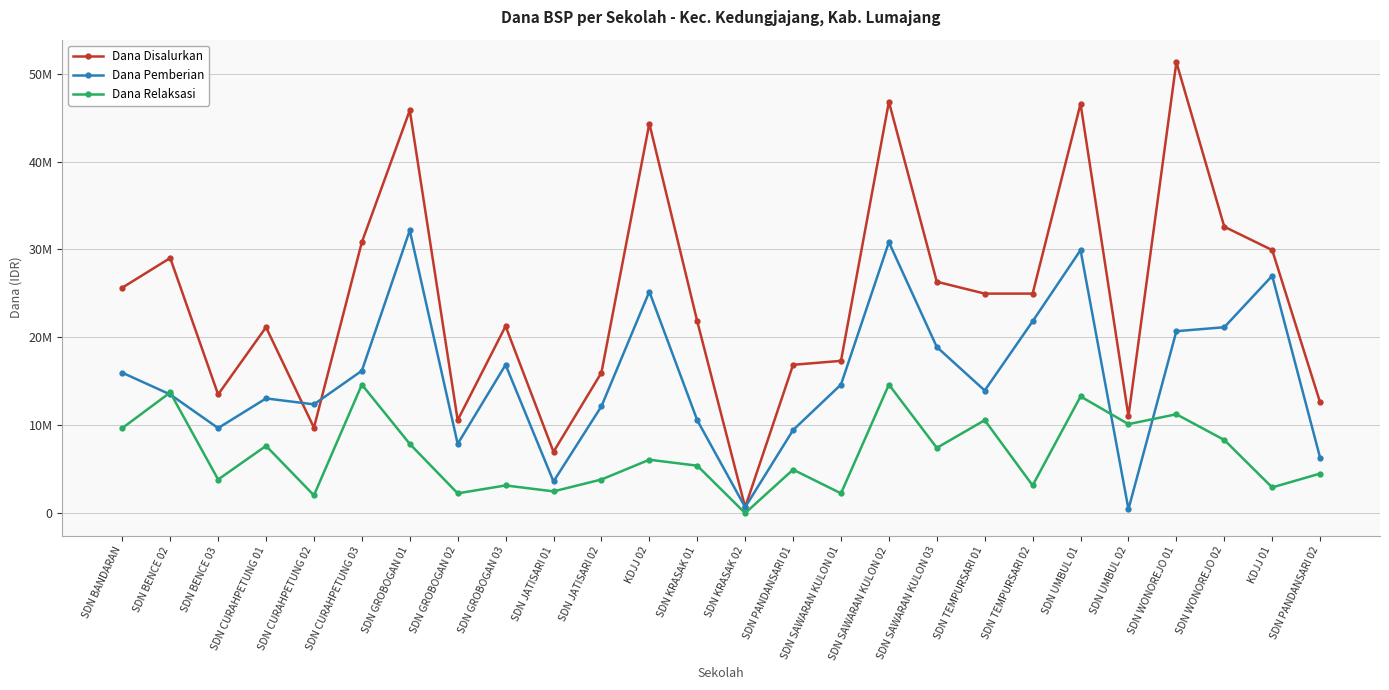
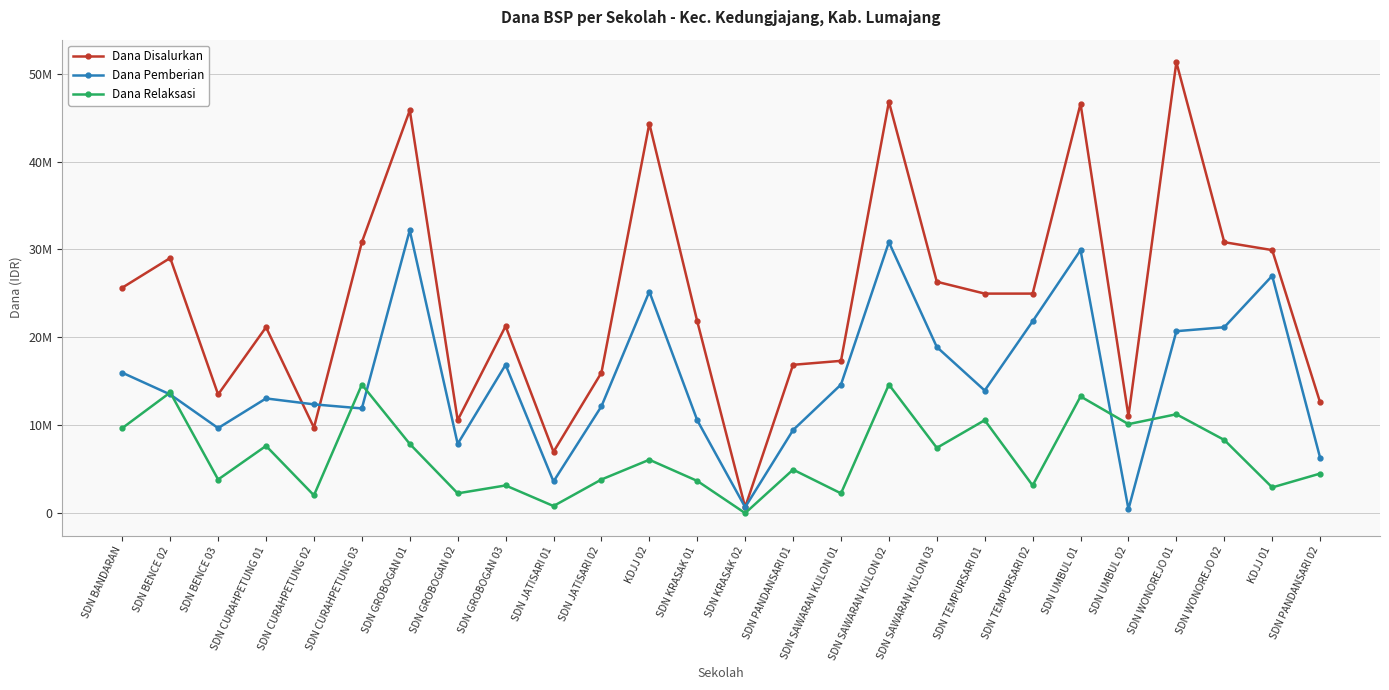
Dana Pemberian, SDN CURAHPETUNG 03: 16000000 -> 12000000
Dana Relaksasi, SDN JATISARI 01: 2000000 -> 1000000
Dana Relaksasi, SDN KRASAK 01: 5000000 -> 4000000
Dana Disalurkan, SDN WONOREJO 02: 33000000 -> 31000000
